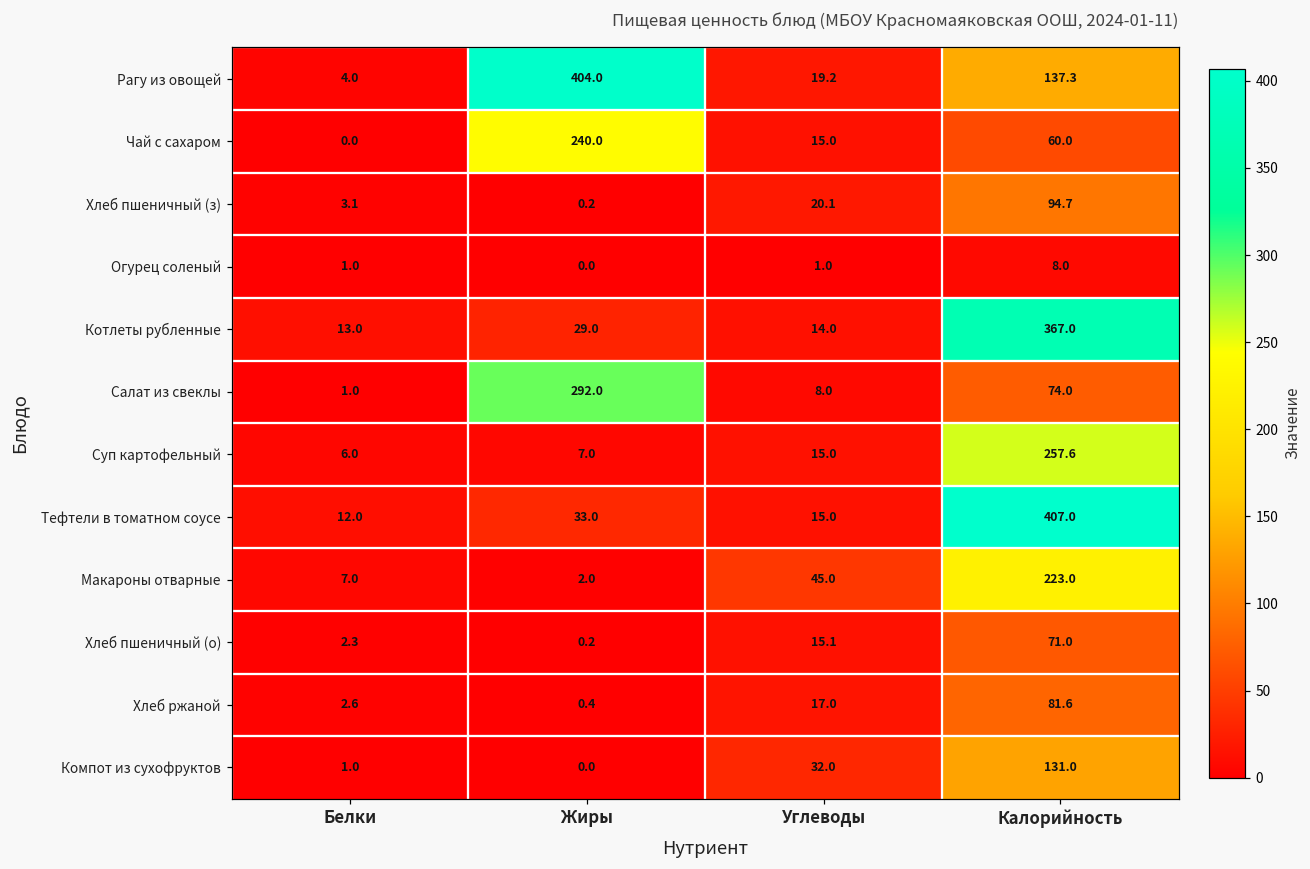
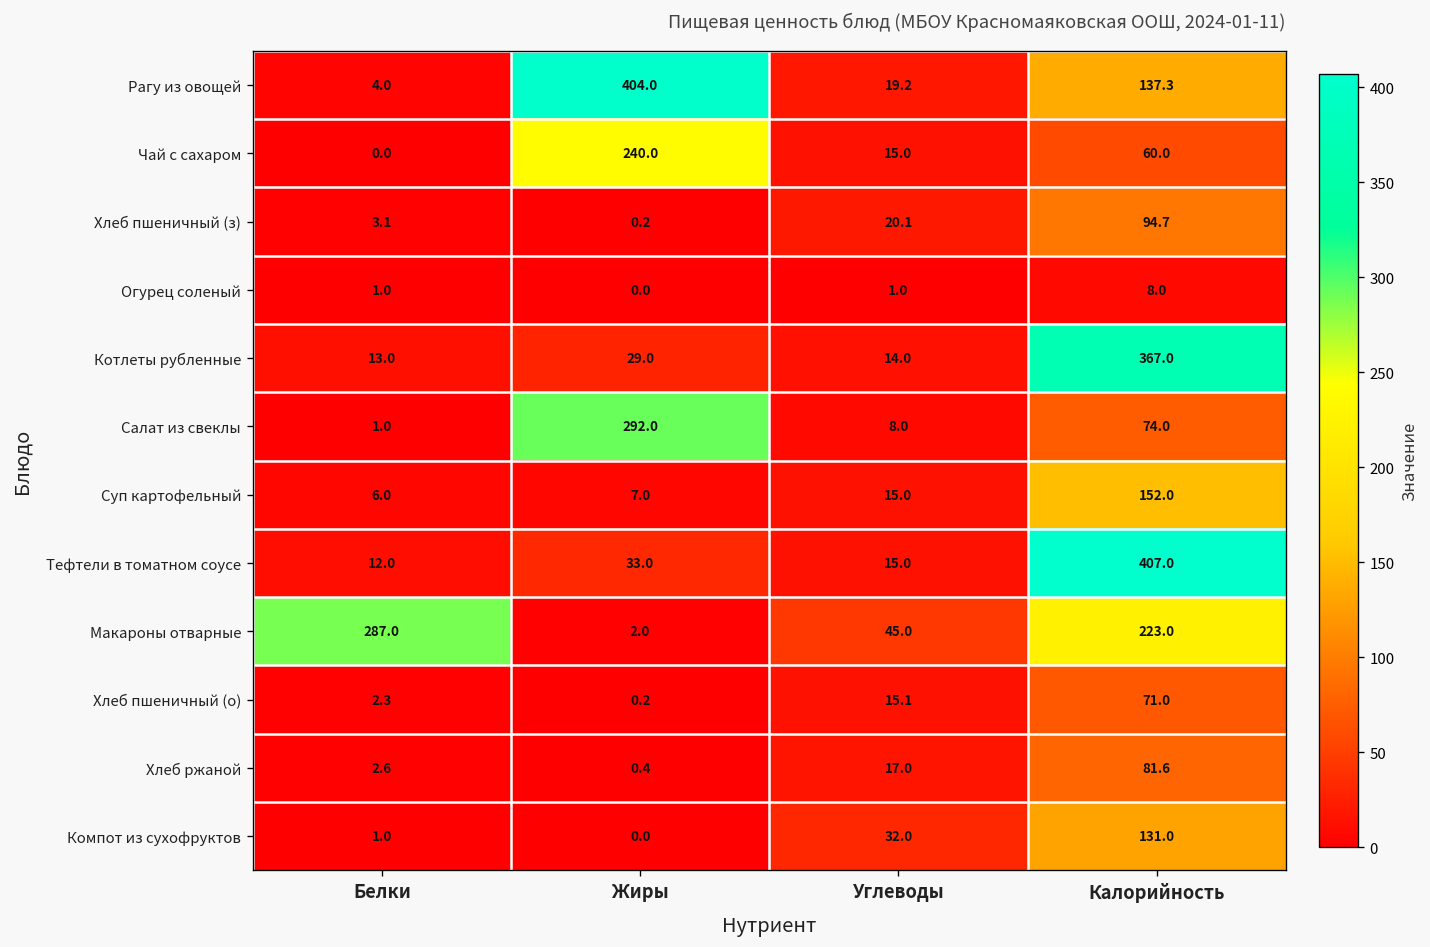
Суп картофельный, Калорийность: 257.6 -> 152.0
Макароны отварные, Белки: 7.0 -> 287.0
